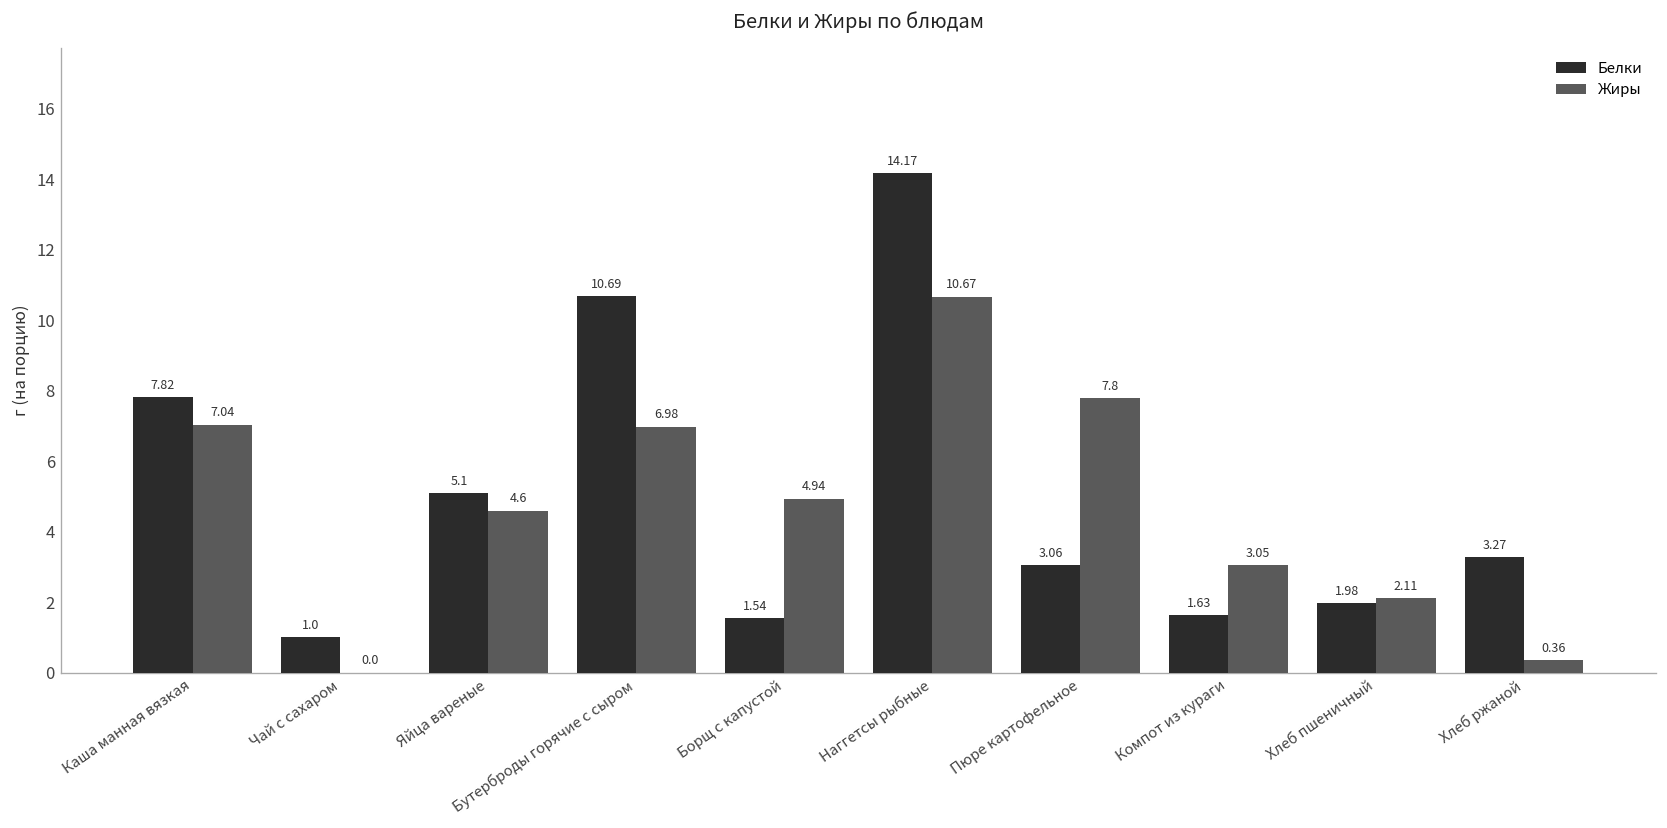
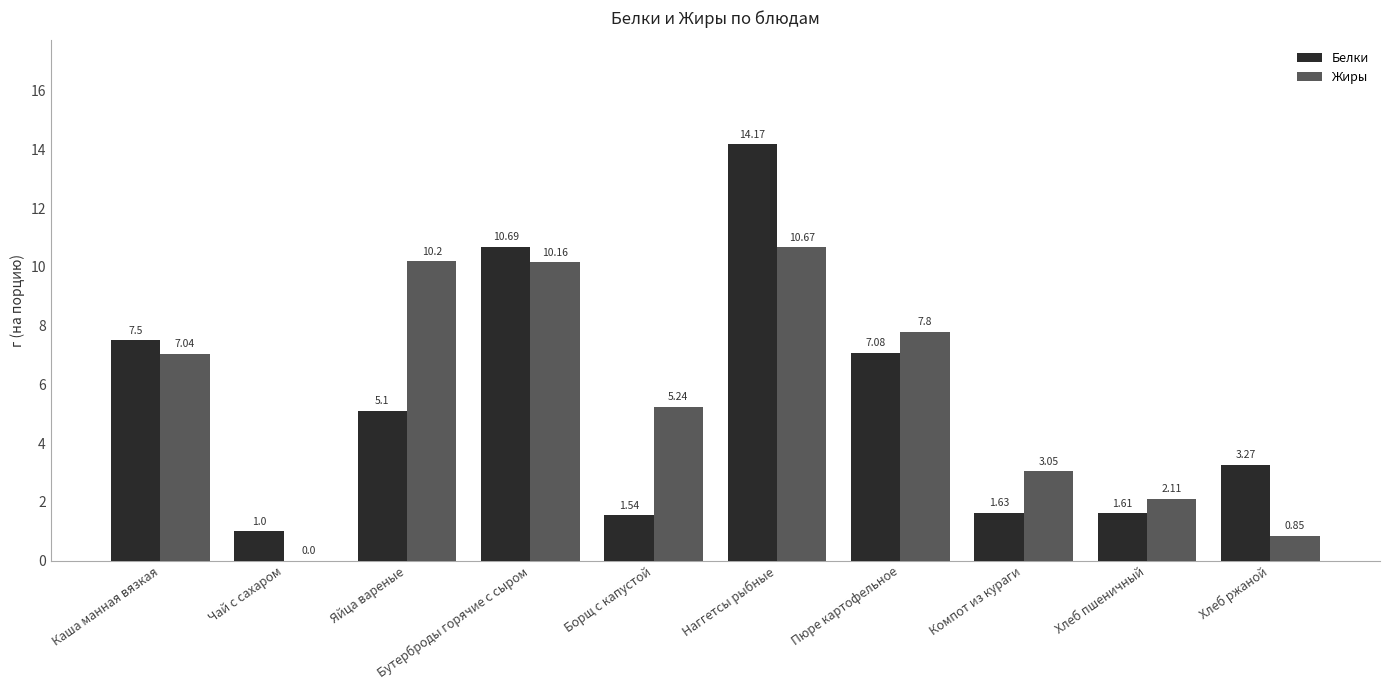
Белки, Каша манная вязкая: 7.82 -> 7.5
Жиры, Яйца вареные: 4.6 -> 10.2
Жиры, Бутерброды горячие с сыром: 6.98 -> 10.16
Жиры, Борщ с капустой: 4.94 -> 5.24
Белки, Пюре картофельное: 3.06 -> 7.08
Белки, Хлеб пшеничный: 1.98 -> 1.61
Жиры, Хлеб ржаной: 0.36 -> 0.85
